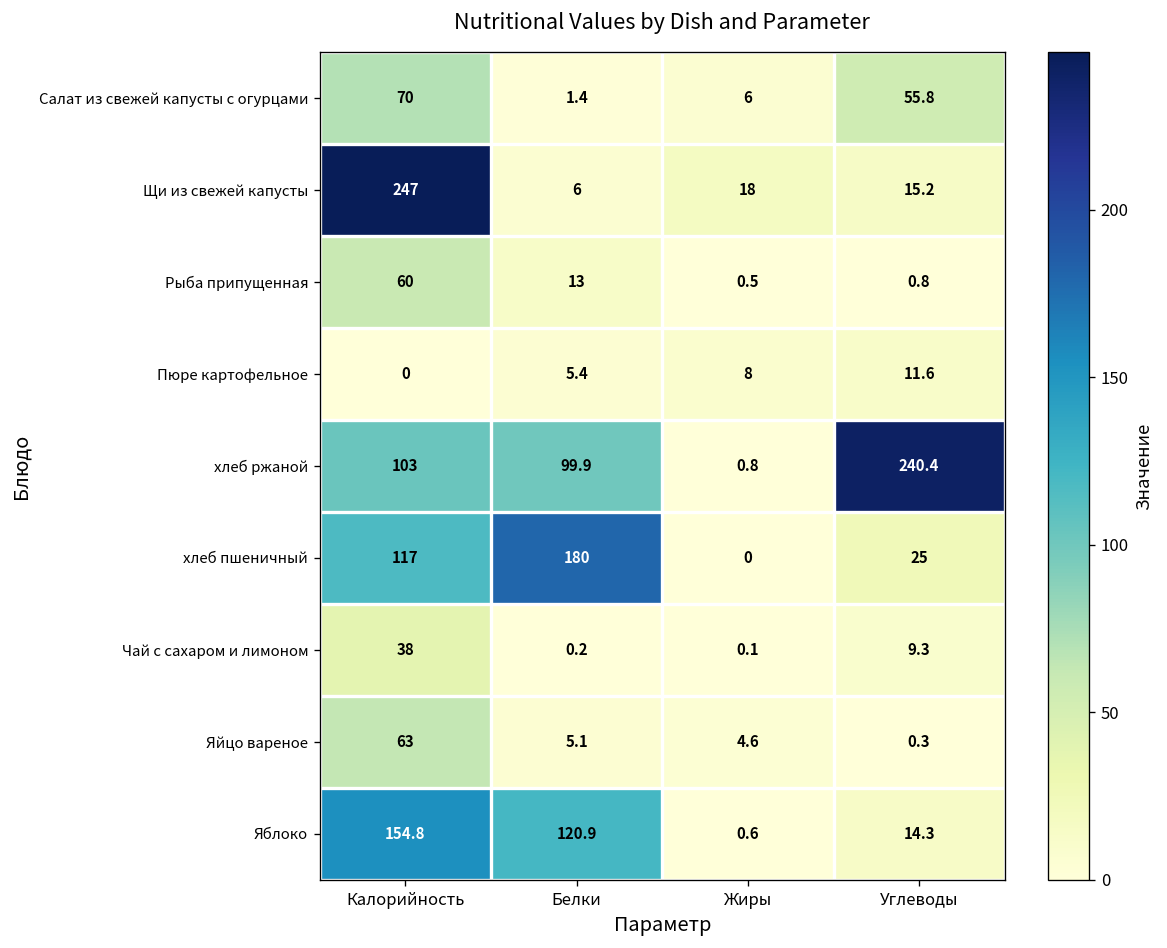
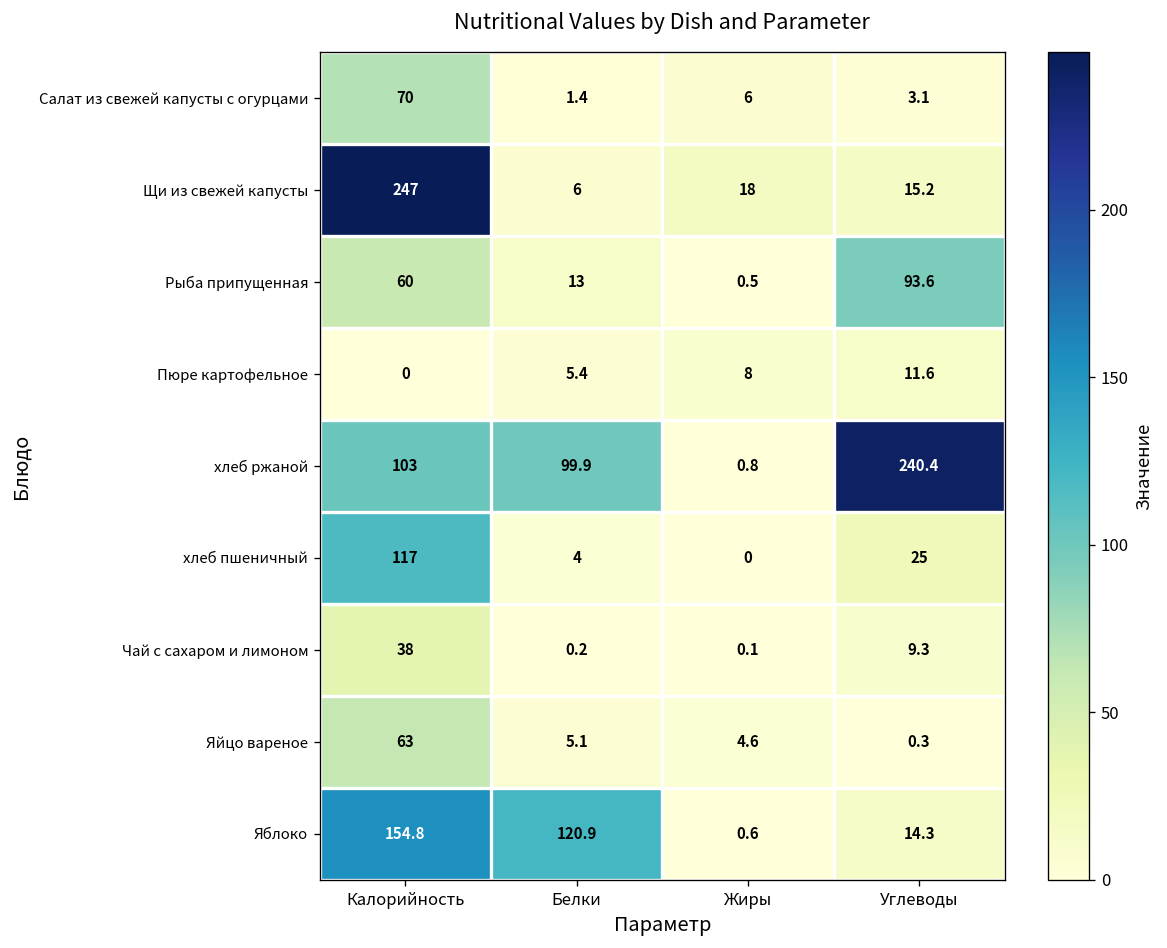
Салат из свежей капусты с огурцами, Углеводы: 55.8 -> 3.1
Рыба припущенная, Углеводы: 0.8 -> 93.6
хлеб пшеничный, Белки: 180 -> 4
